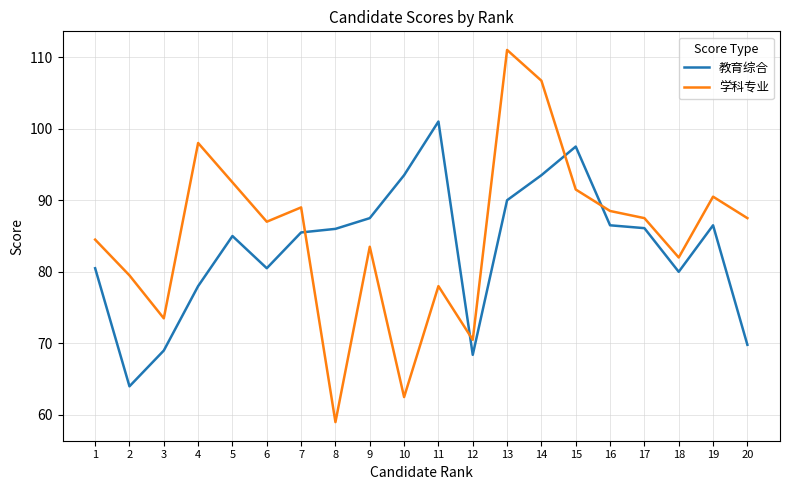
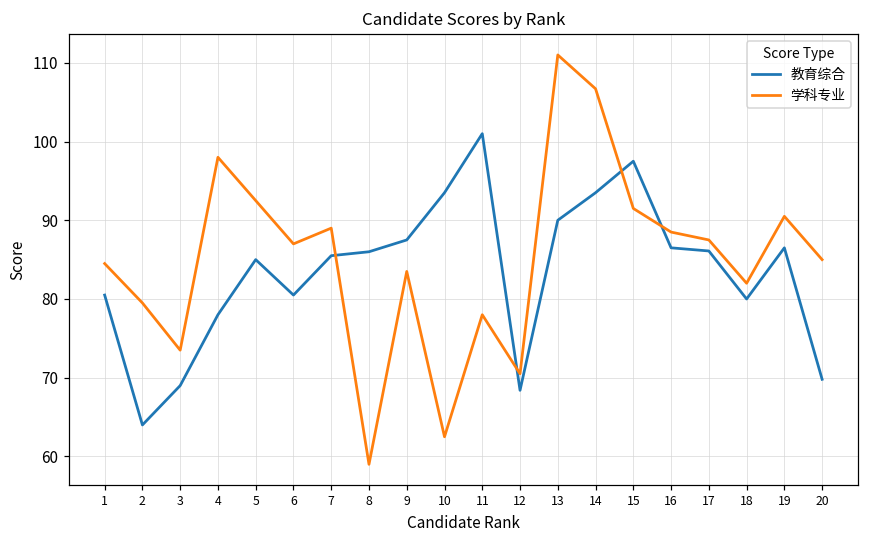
学科专业, 20: 88 -> 85
